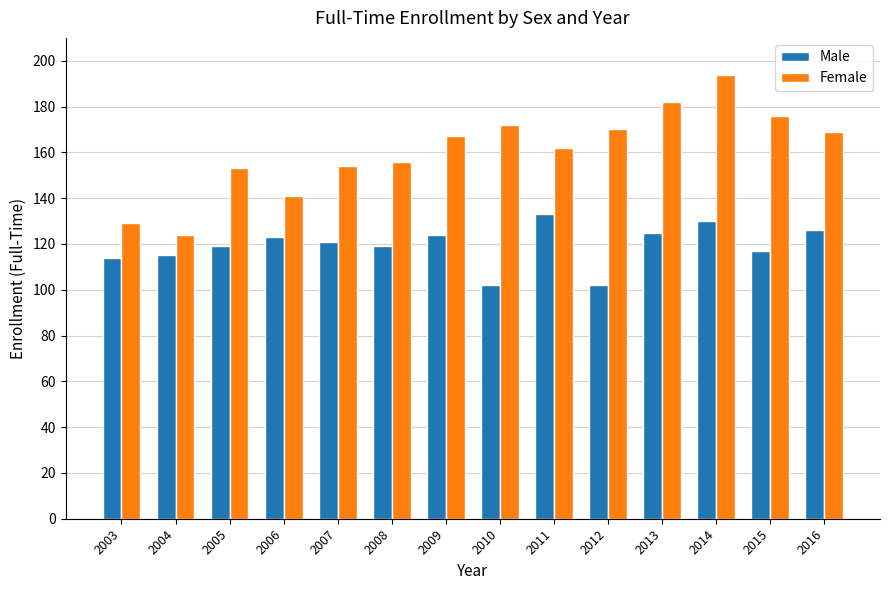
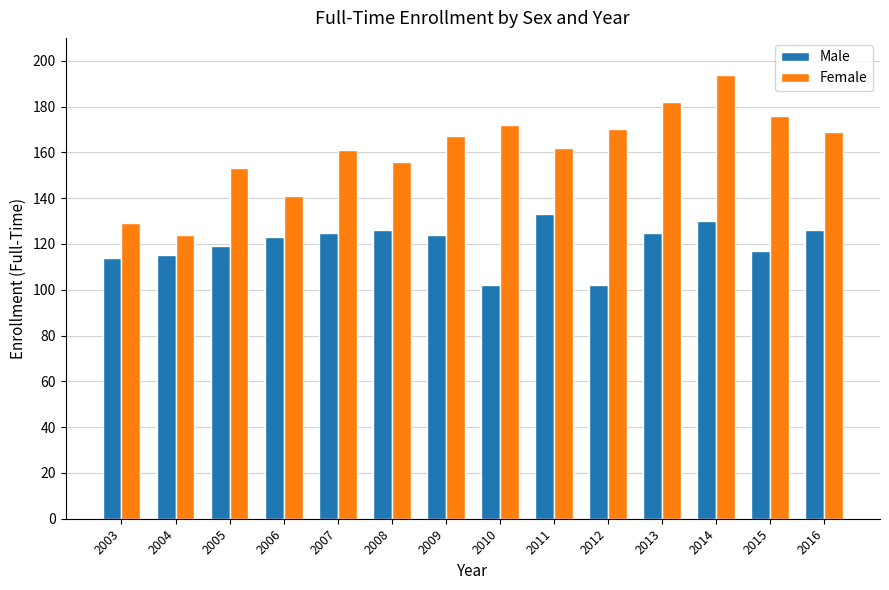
Male, 2007: 121 -> 125
Female, 2007: 154 -> 161
Male, 2008: 119 -> 126
